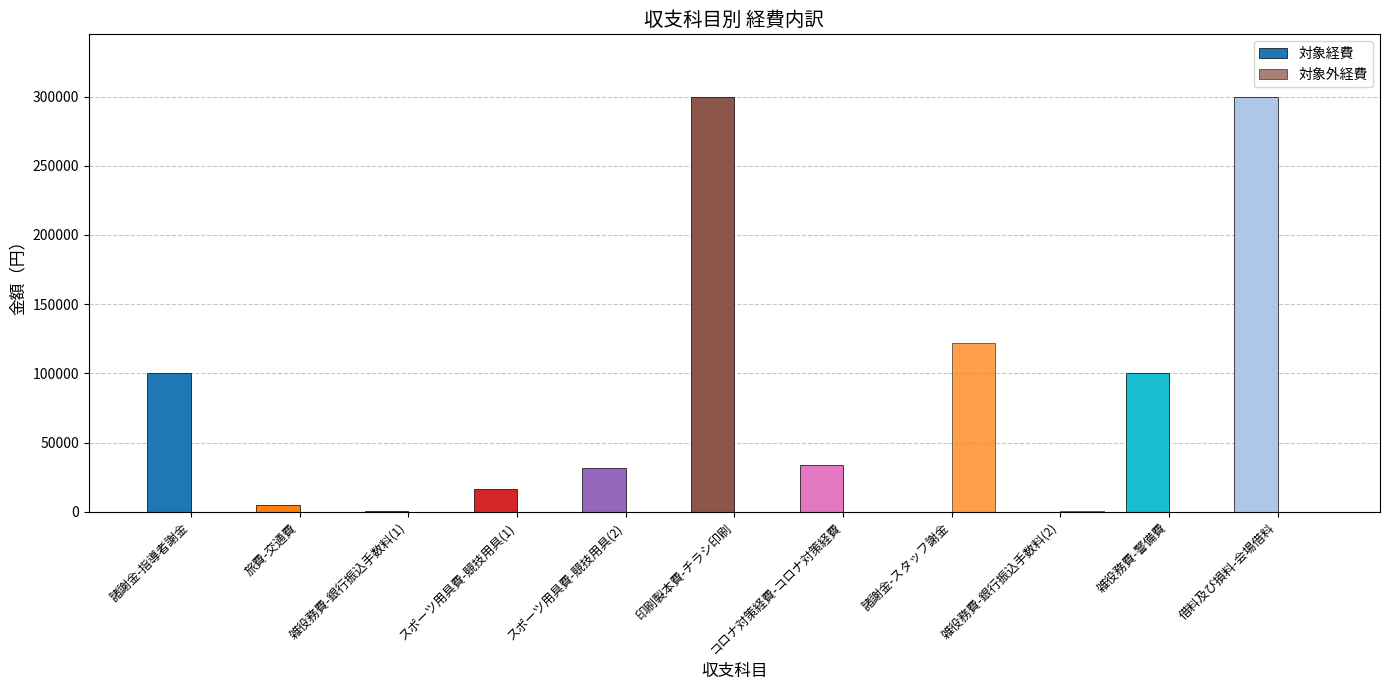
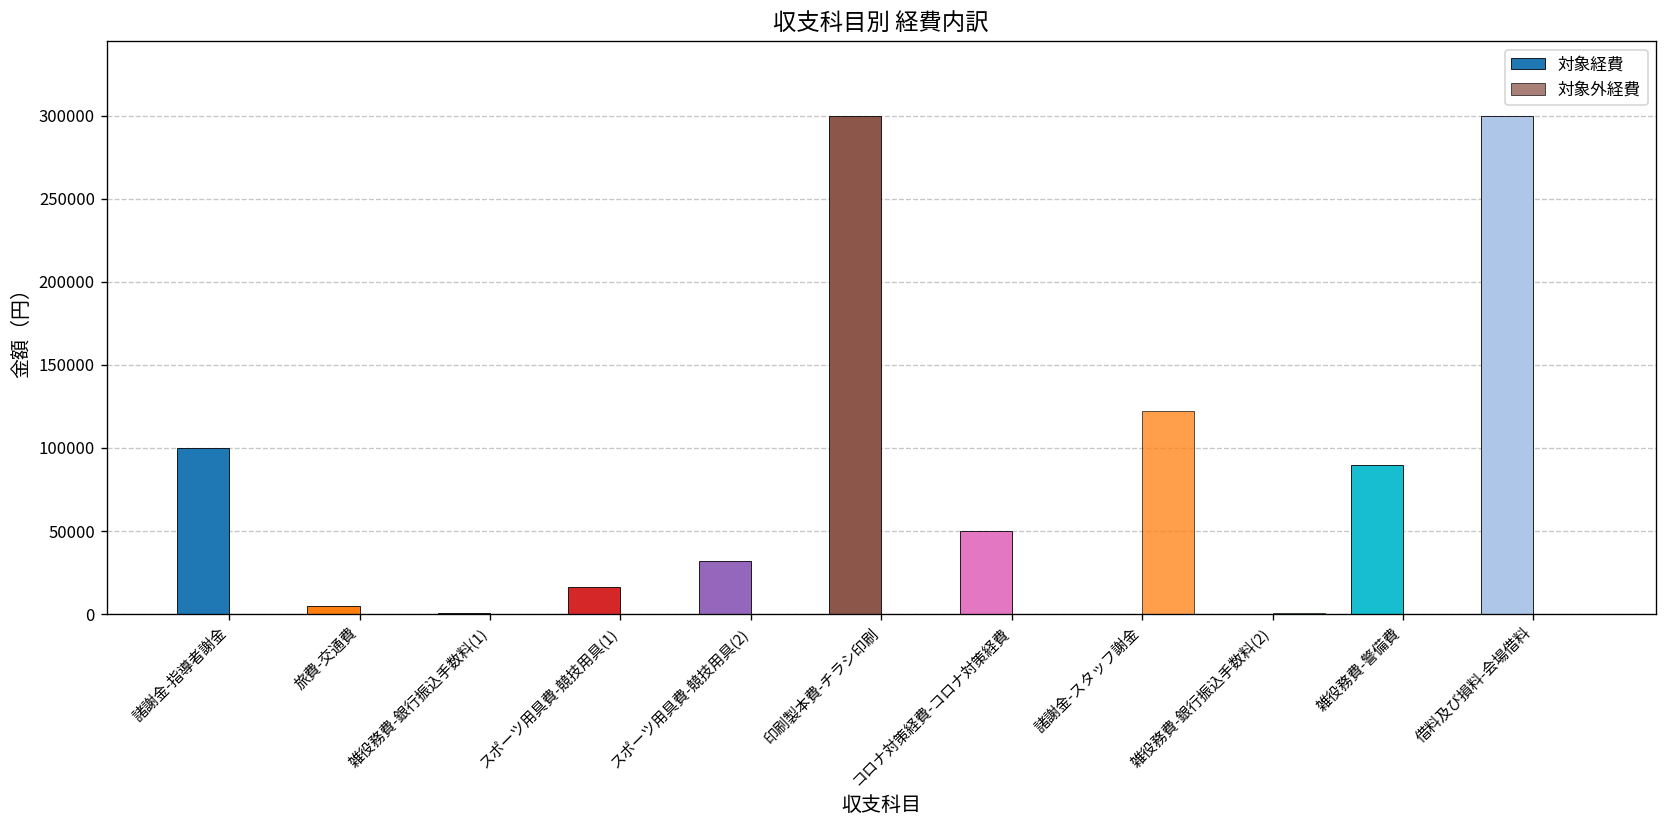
対象経費, コロナ対策経費-コロナ対策経費: 34000 -> 50000
対象経費, 雑役務費-警備費: 100000 -> 90000
